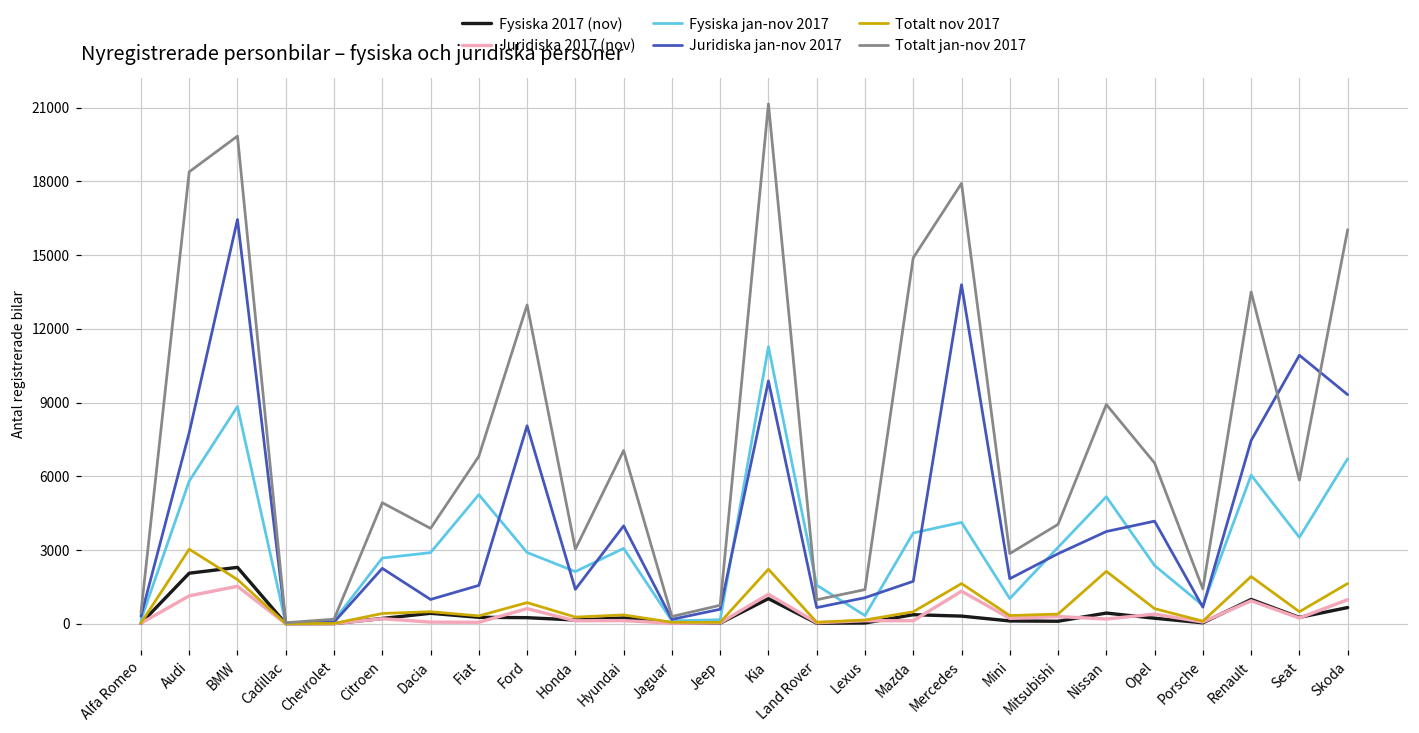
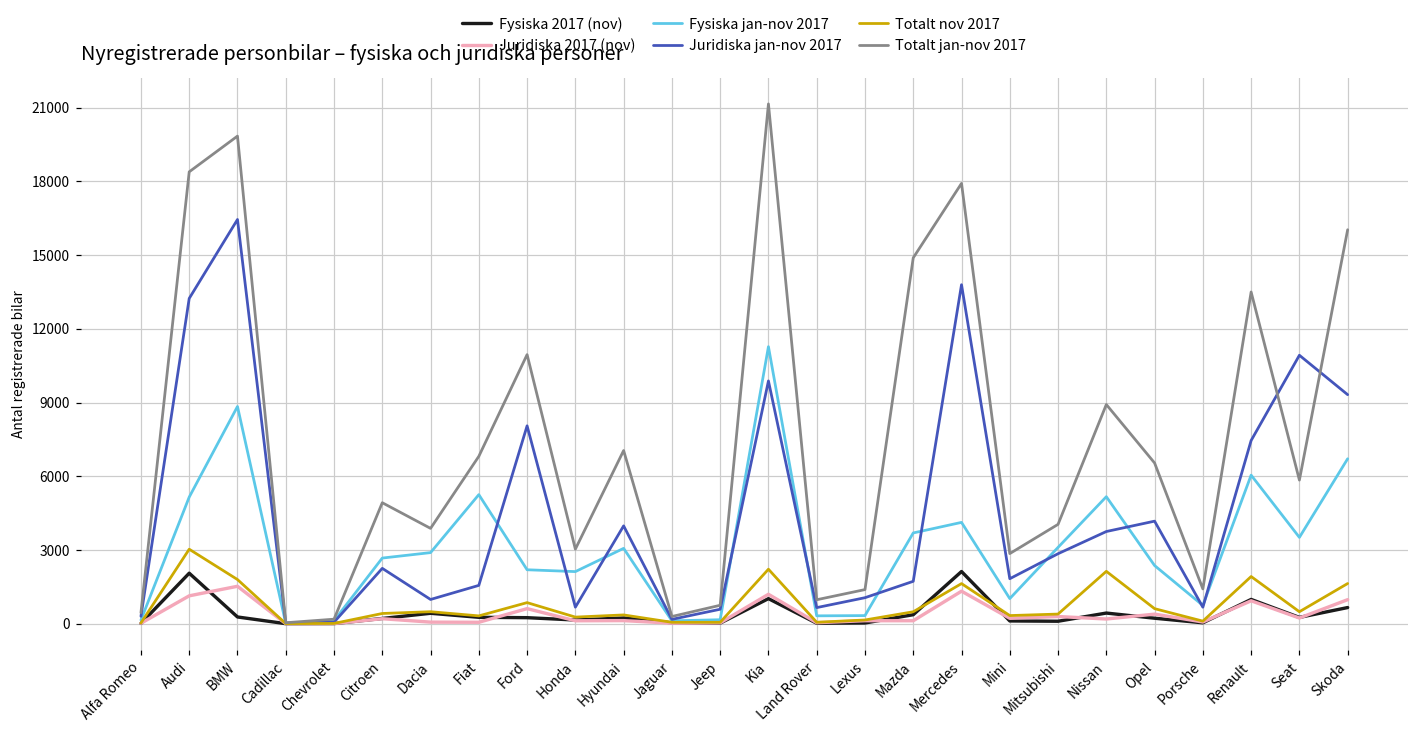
Fysiska jan-nov 2017, Audi: 5800 -> 5200
Juridiska jan-nov 2017, Audi: 7800 -> 13200
Fysiska 2017 (nov), BMW: 2300 -> 300
Fysiska jan-nov 2017, Ford: 2900 -> 2200
Totalt jan-nov 2017, Ford: 13000 -> 11000
Juridiska jan-nov 2017, Honda: 1400 -> 700
Fysiska jan-nov 2017, Land Rover: 1600 -> 300
Fysiska 2017 (nov), Mercedes: 300 -> 2100
